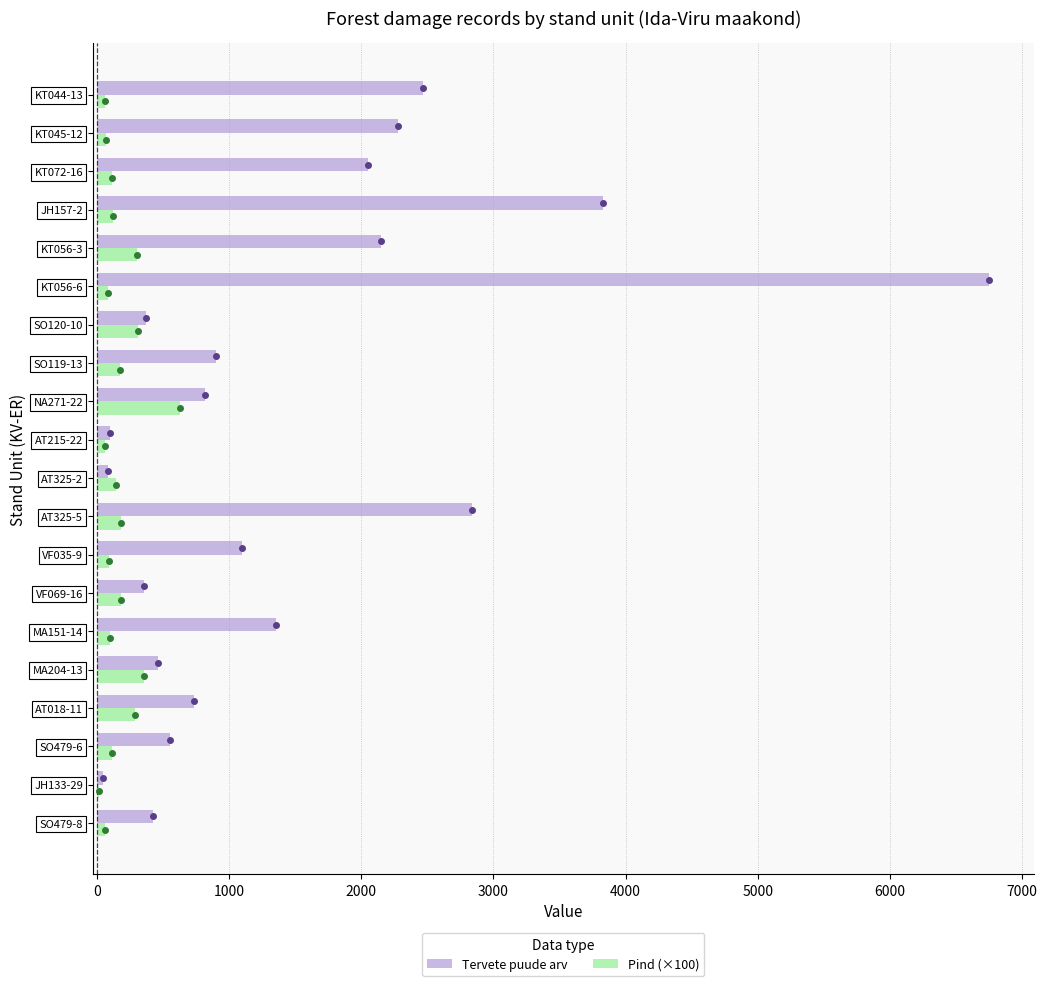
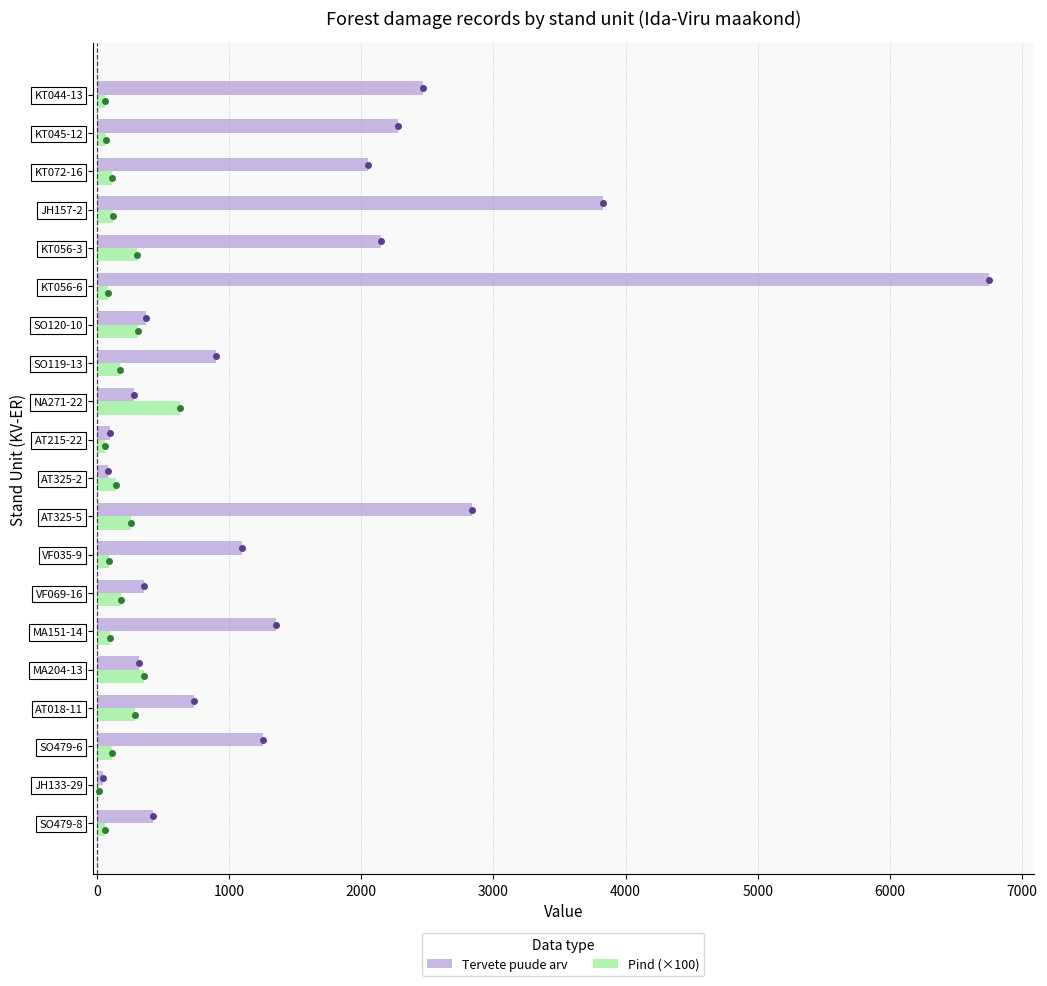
Tervete puude arv, NA271-22: 820 -> 280
Pind (×100), AT325-5: 180 -> 260
Tervete puude arv, MA204-13: 460 -> 320
Tervete puude arv, SO479-6: 560 -> 1260
